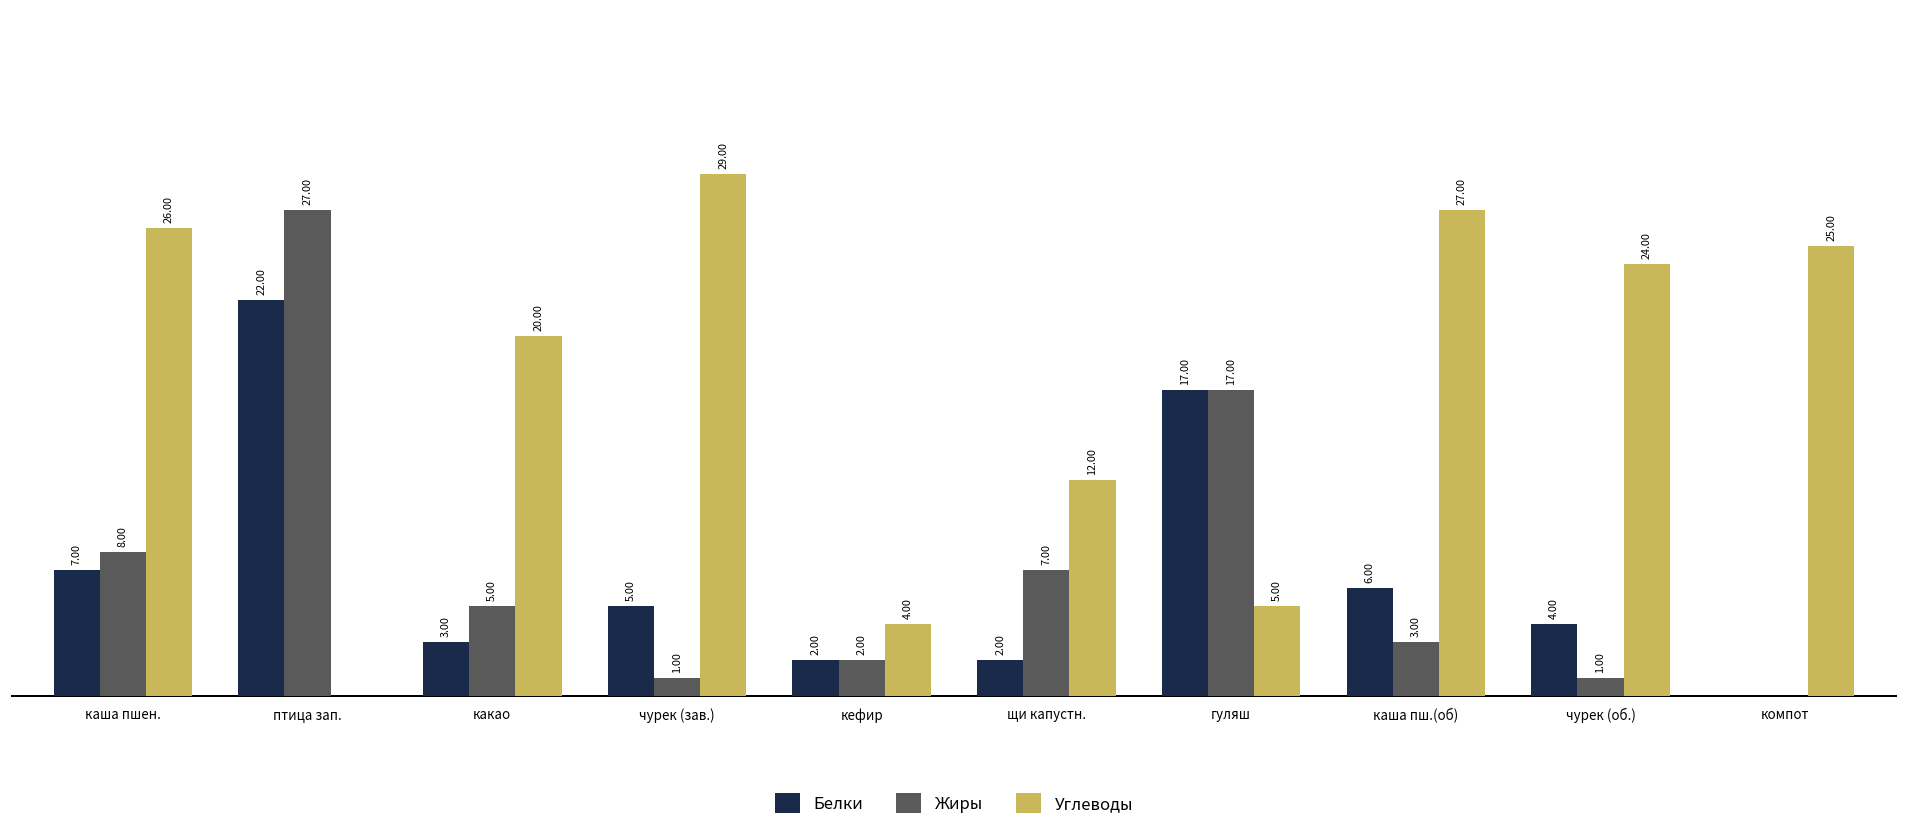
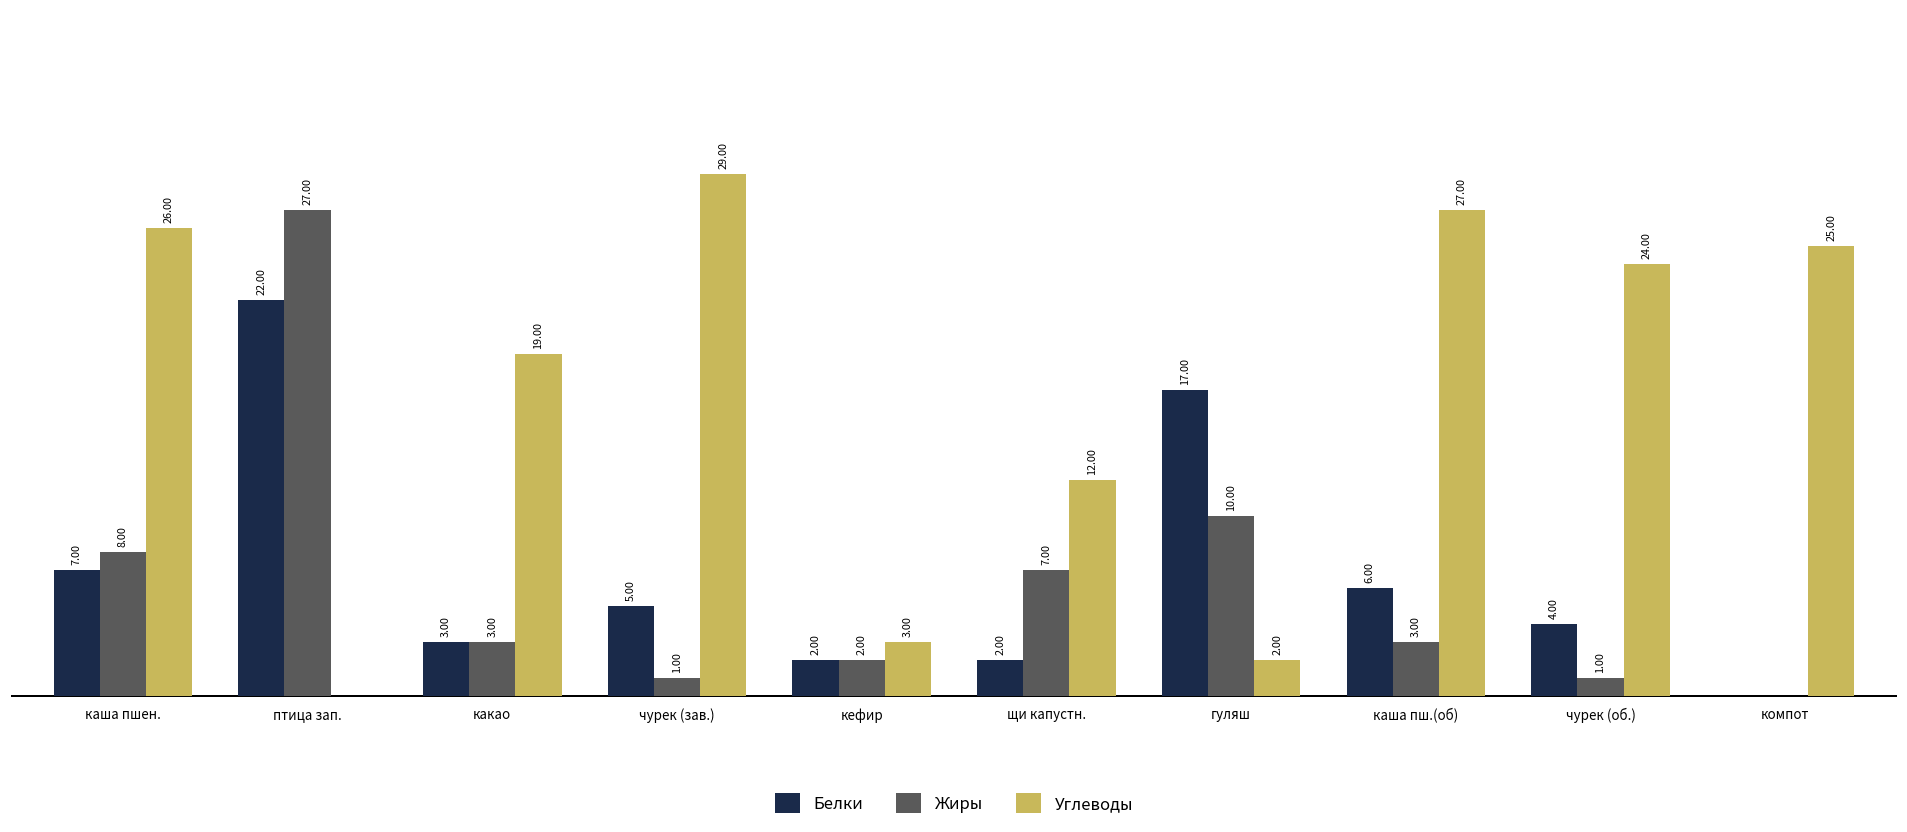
Жиры, какао: 5.00 -> 3.00
Углеводы, какао: 20.00 -> 19.00
Углеводы, кефир: 4.00 -> 3.00
Жиры, гуляш: 17.00 -> 10.00
Углеводы, гуляш: 5.00 -> 2.00
